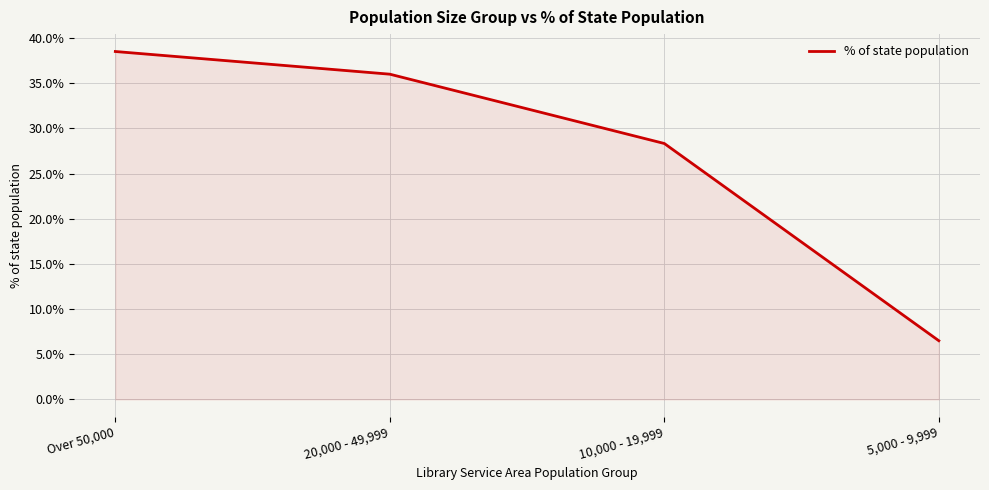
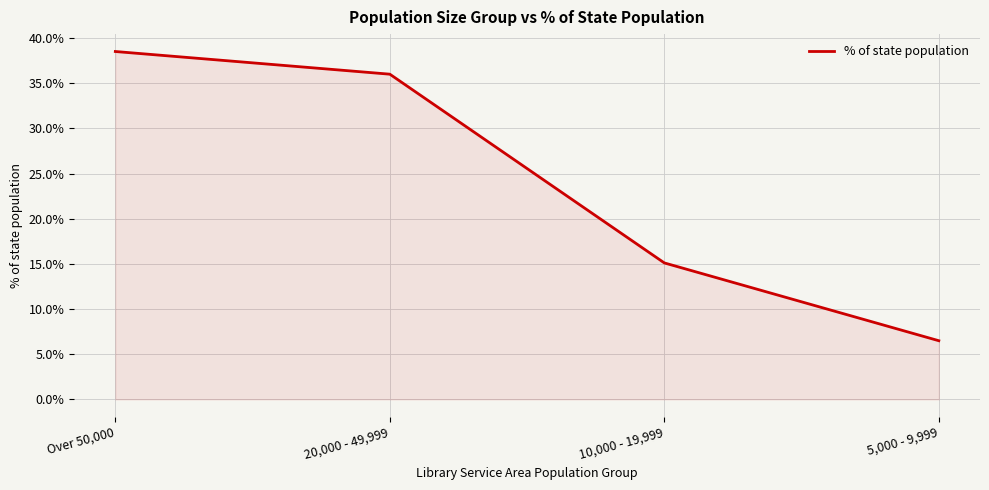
10,000 - 19,999: 28% -> 15%
